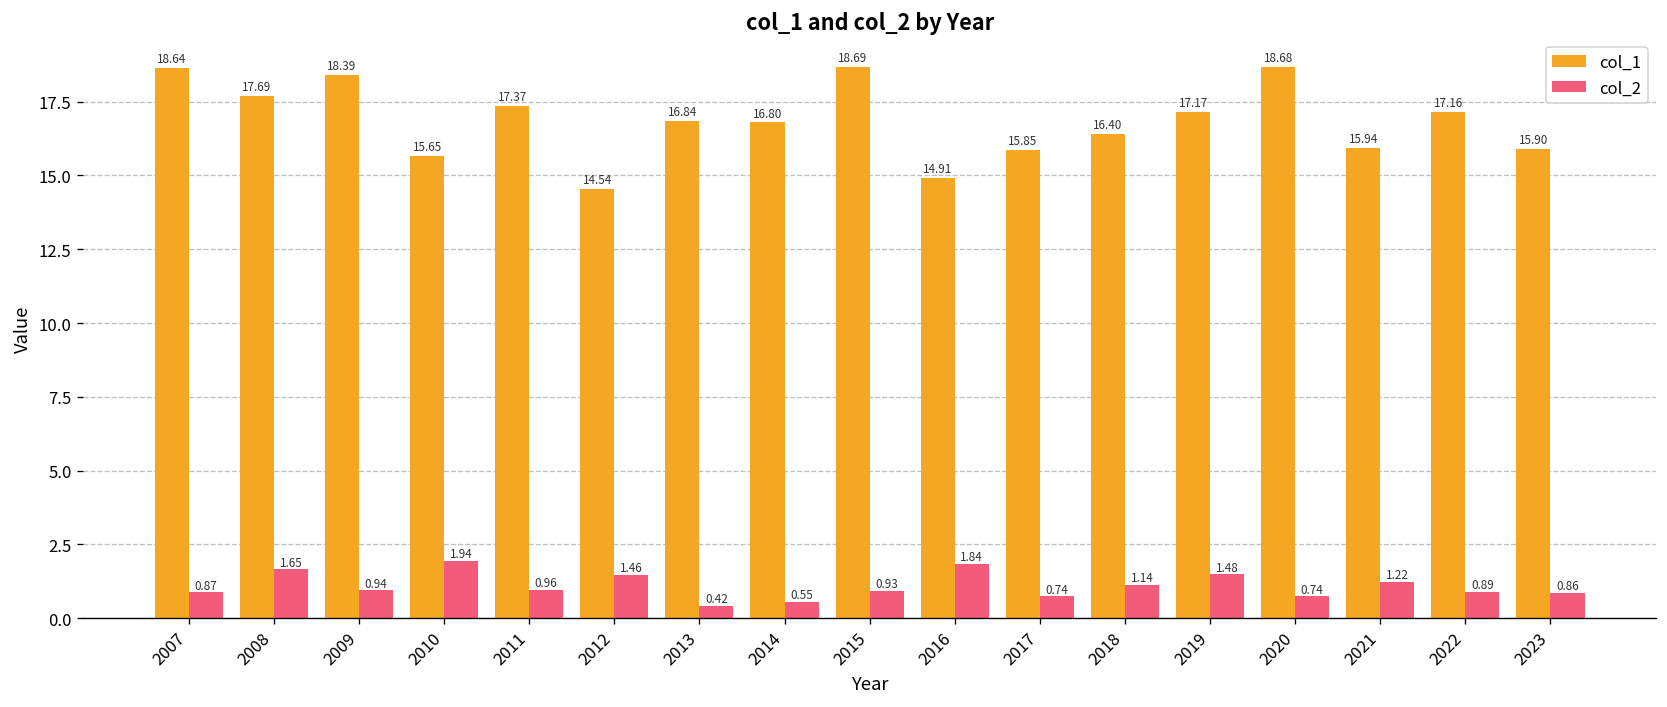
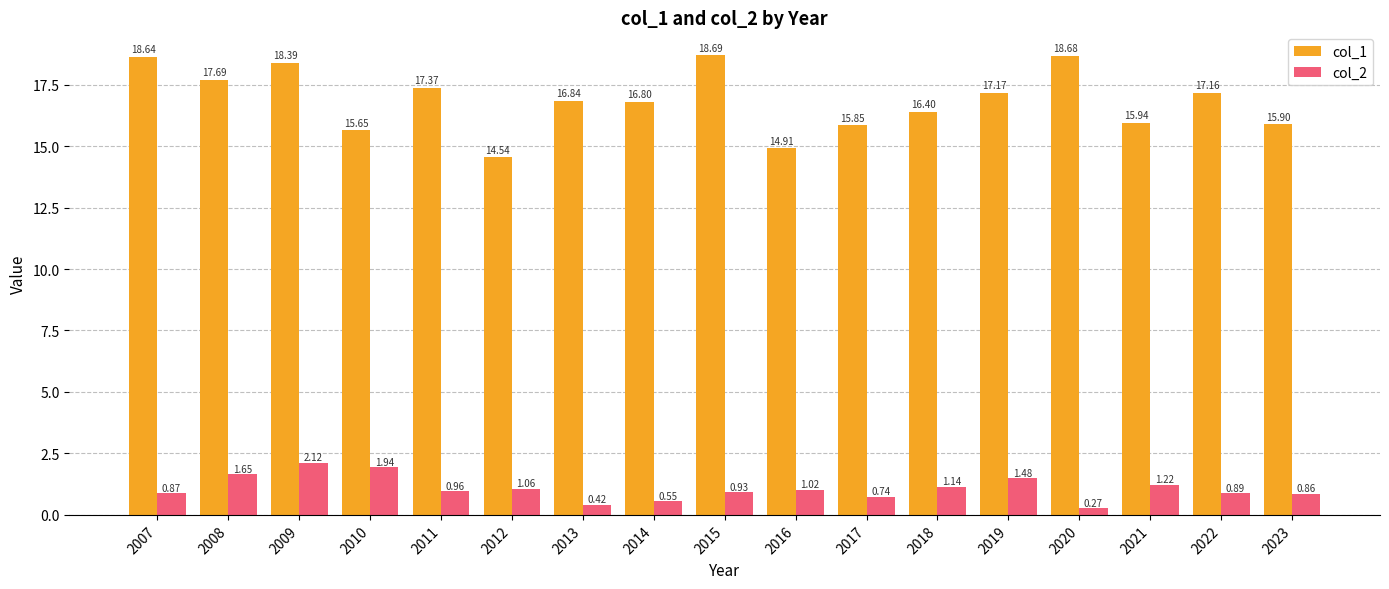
col_2, 2009: 0.94 -> 2.12
col_2, 2012: 1.46 -> 1.06
col_2, 2016: 1.84 -> 1.02
col_2, 2020: 0.74 -> 0.27
